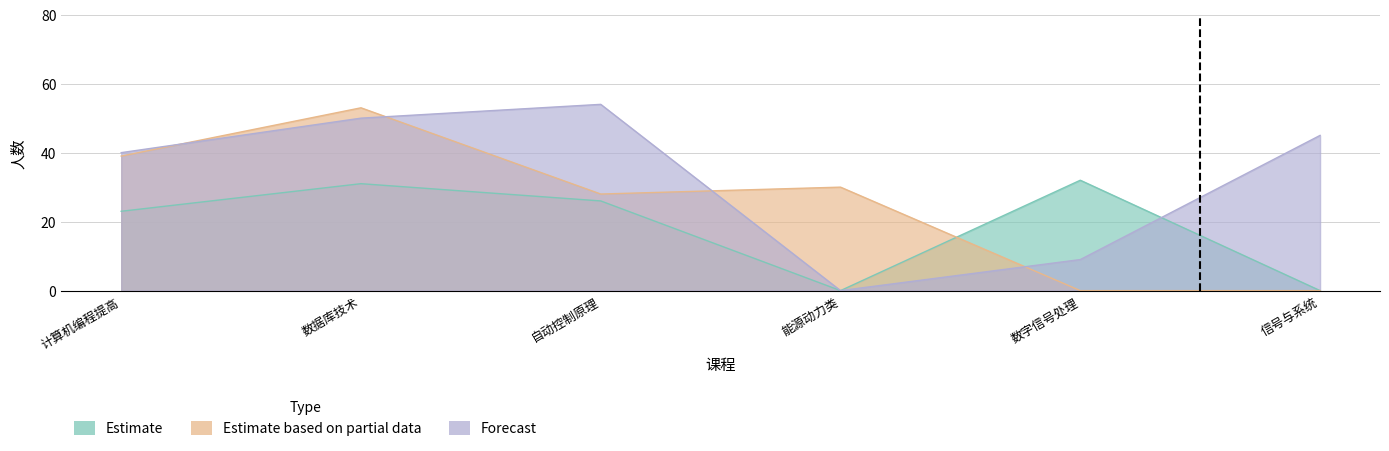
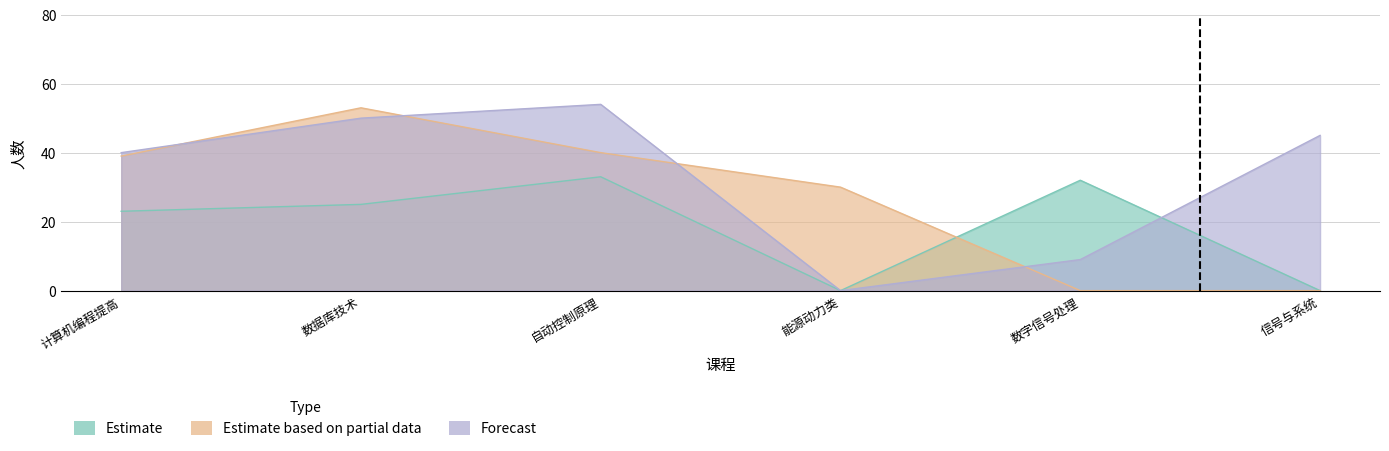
Estimate, 数据库技术: 31 -> 25
Estimate, 自动控制原理: 26 -> 33
Estimate based on partial data, 自动控制原理: 28 -> 40
